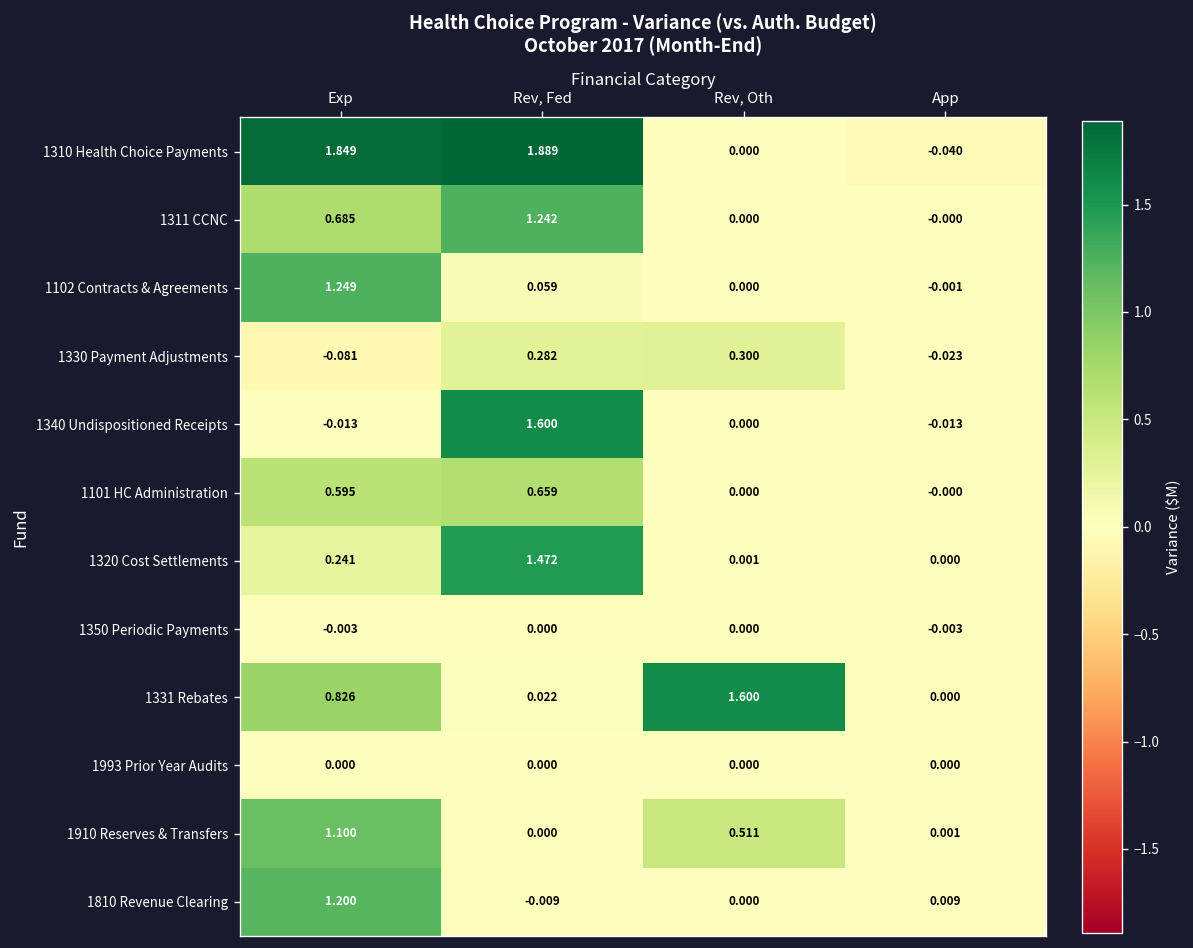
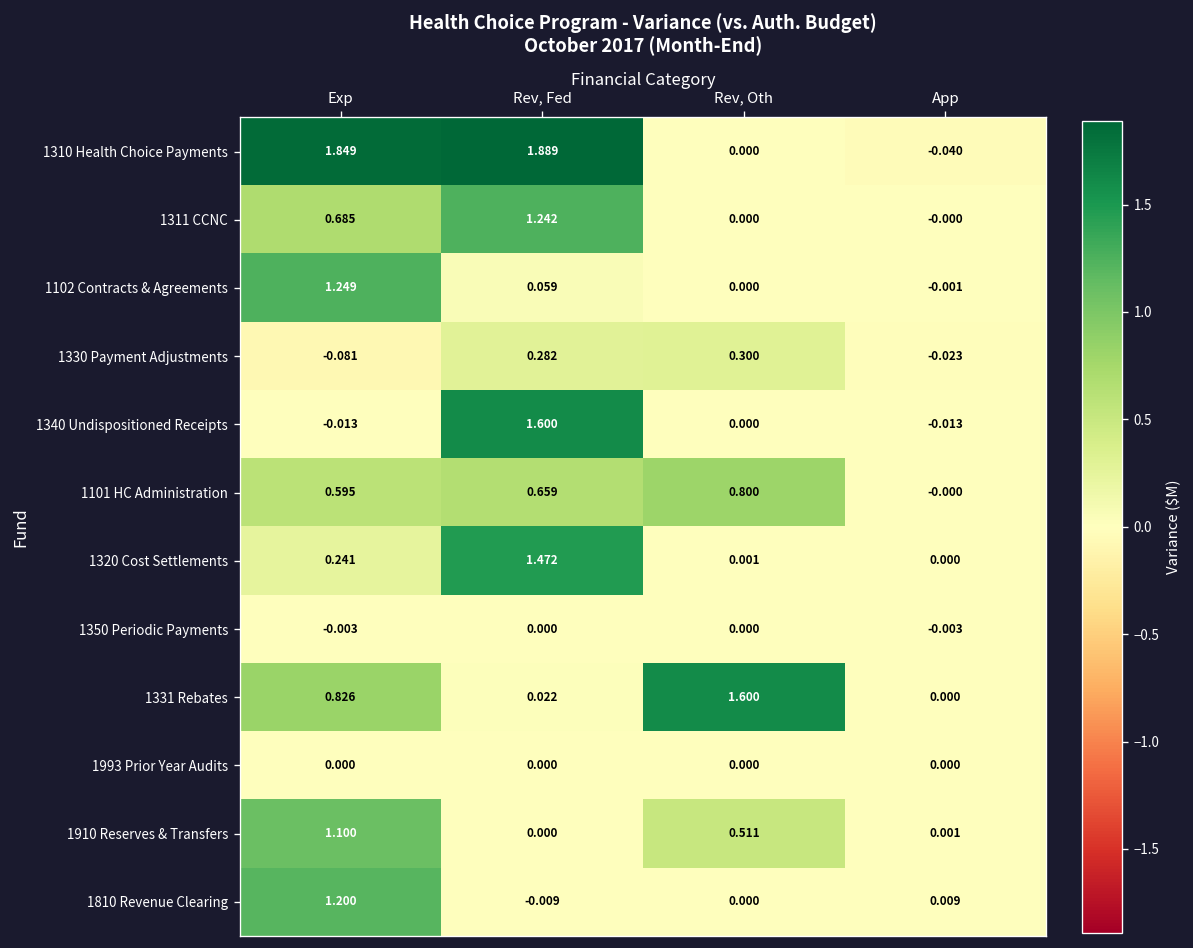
1101 HC Administration, Rev, Oth: 0.000 -> 0.800
